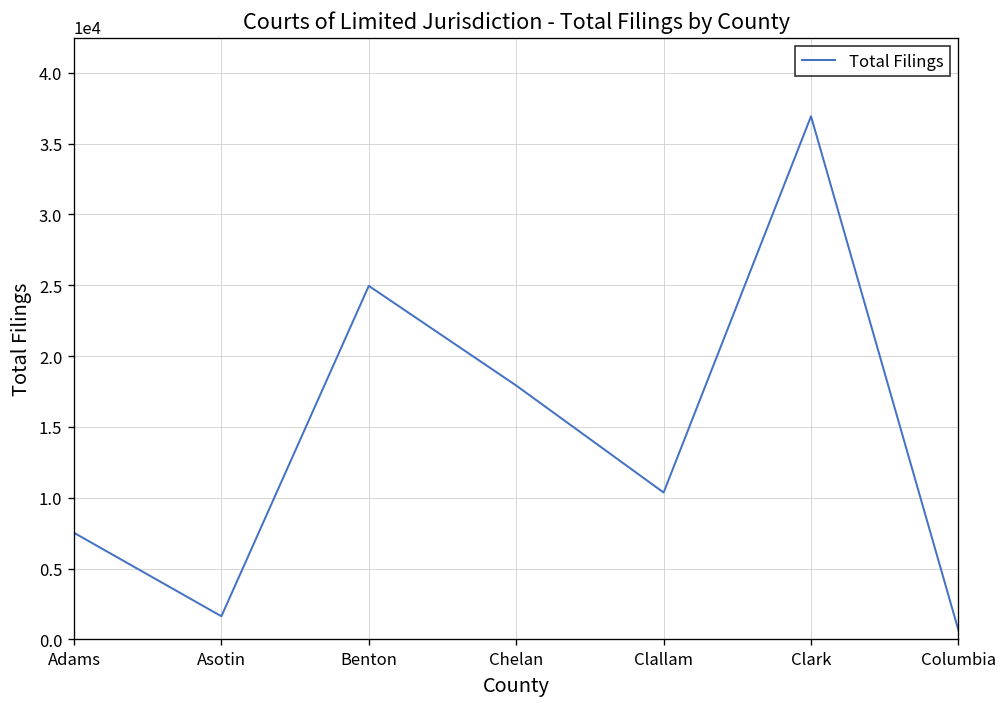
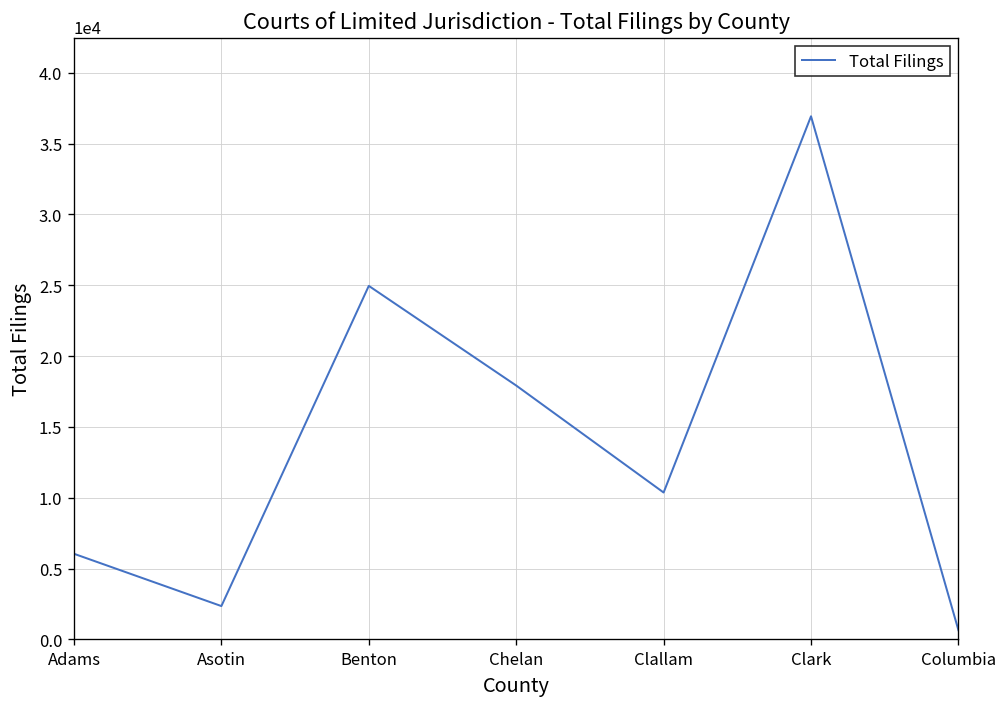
Adams: 7500 -> 6000
Asotin: 1600 -> 2400
